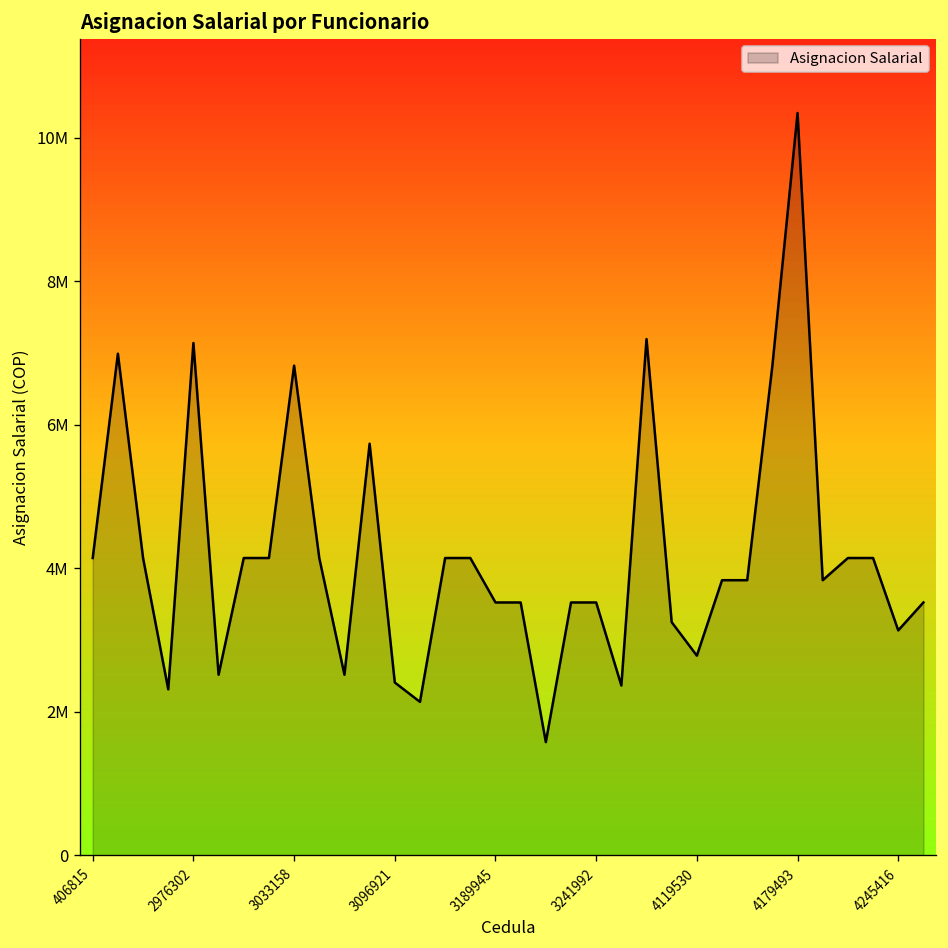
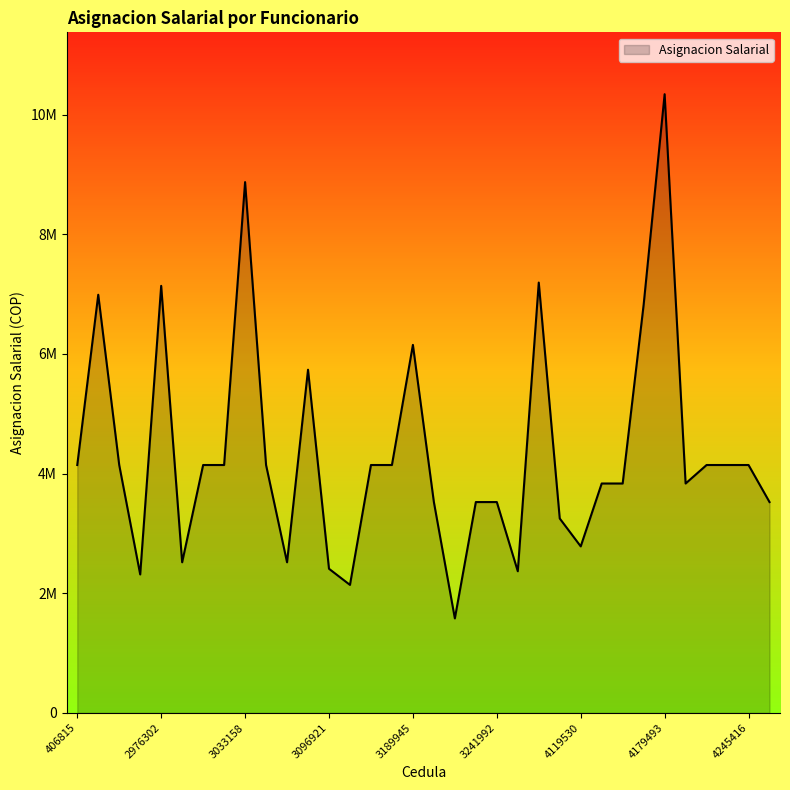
3033158: 6800000 -> 8900000
3189945: 3500000 -> 6200000
4245416: 3100000 -> 4100000
